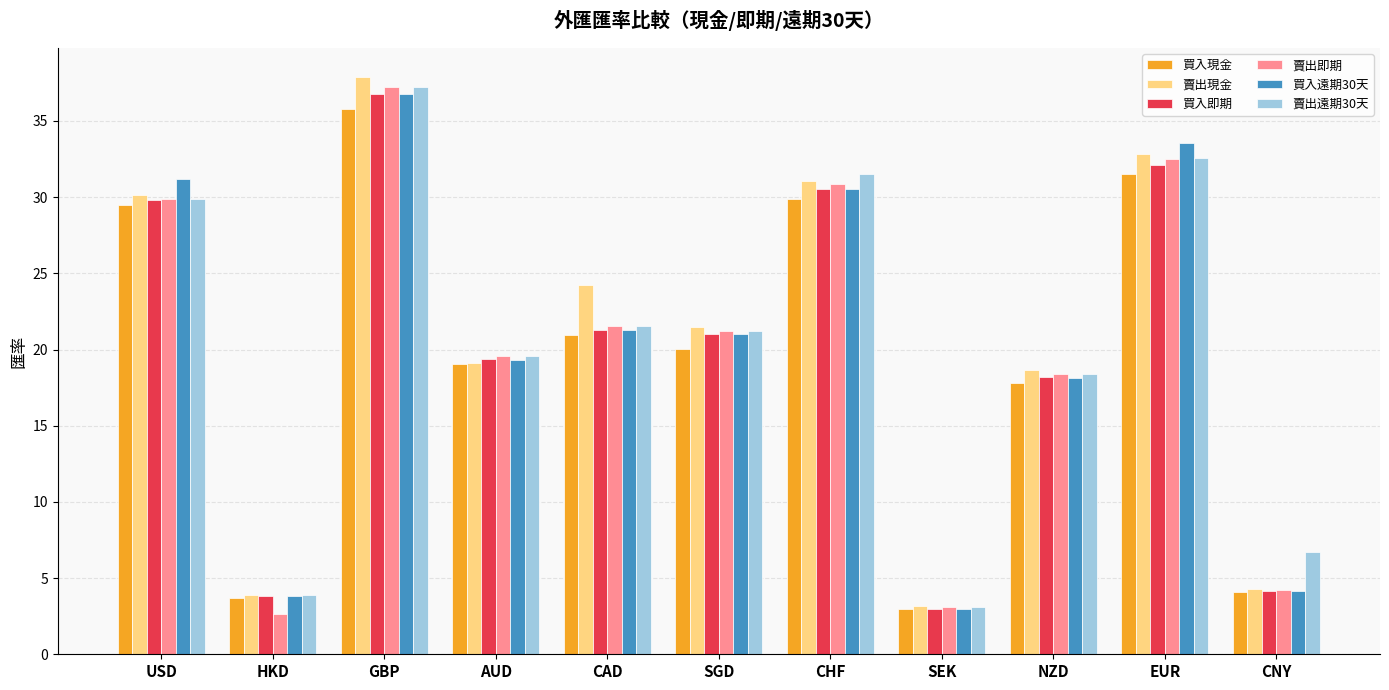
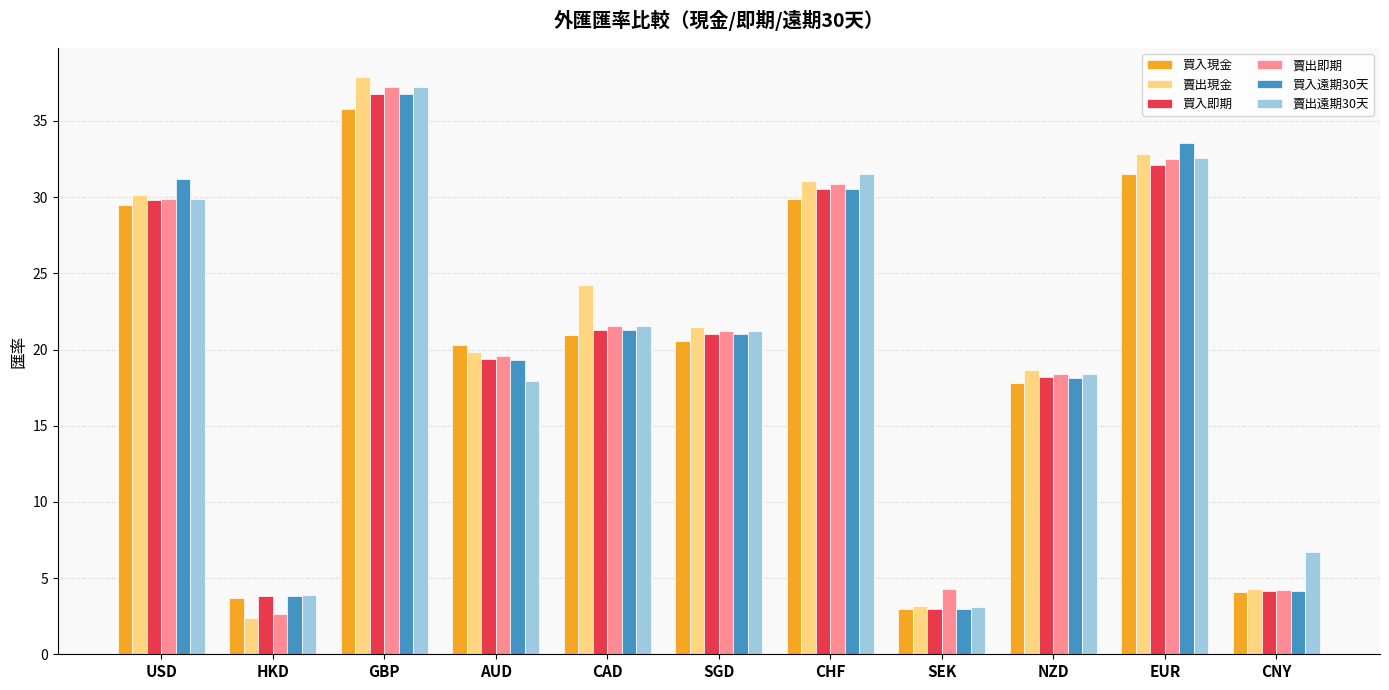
賣出現金, HKD: 3.9 -> 2.4
買入現金, AUD: 19.1 -> 20.3
賣出現金, AUD: 19.1 -> 19.9
賣出遠期30天, AUD: 19.6 -> 17.9
買入現金, SGD: 20.0 -> 20.6
賣出即期, SEK: 3.1 -> 4.3
